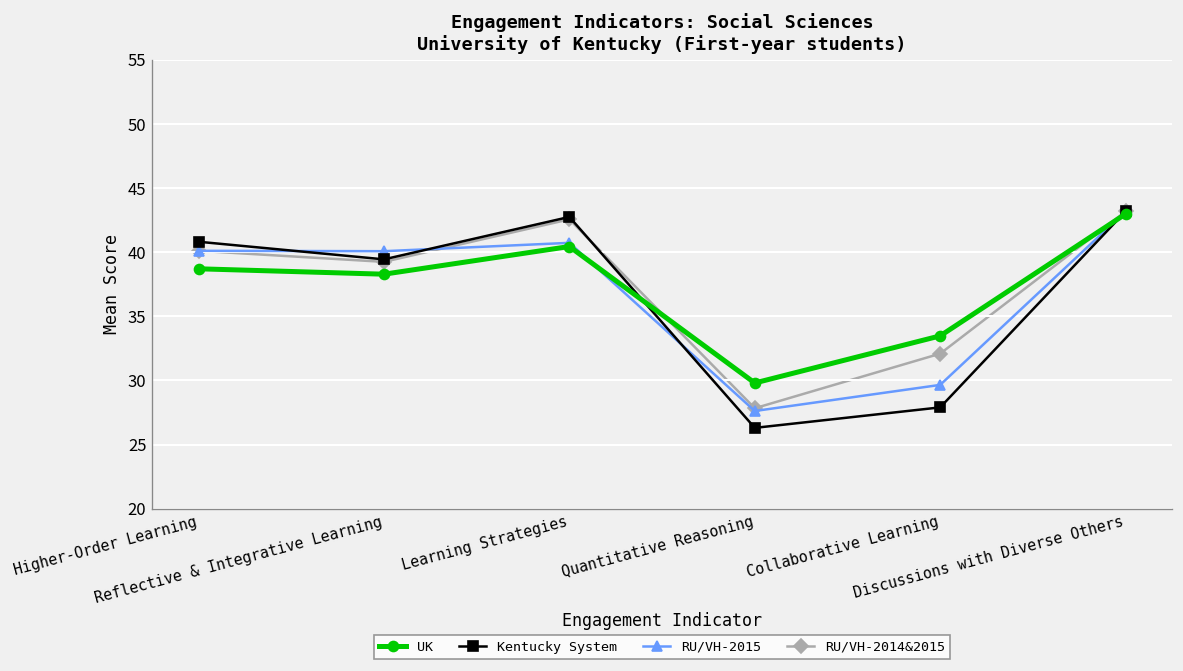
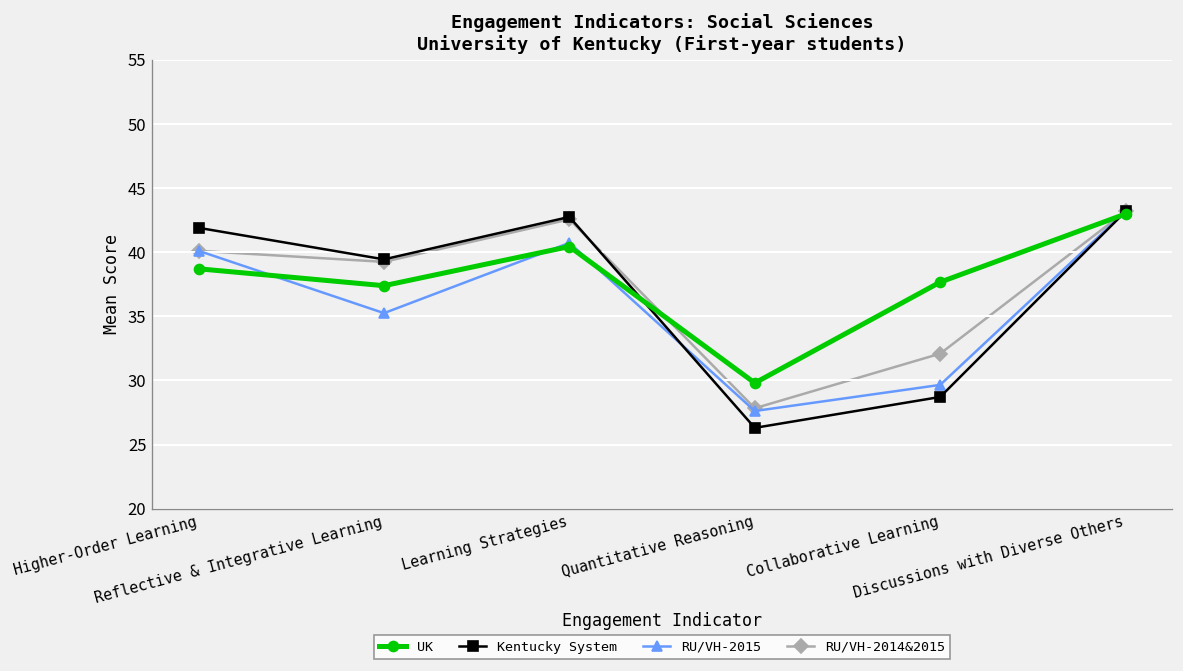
Kentucky System, Higher-Order Learning: 40.8 -> 41.9
UK, Reflective & Integrative Learning: 38.3 -> 37.4
RU/VH-2015, Reflective & Integrative Learning: 40.1 -> 35.2
UK, Collaborative Learning: 33.5 -> 37.7
Kentucky System, Collaborative Learning: 27.9 -> 28.7
